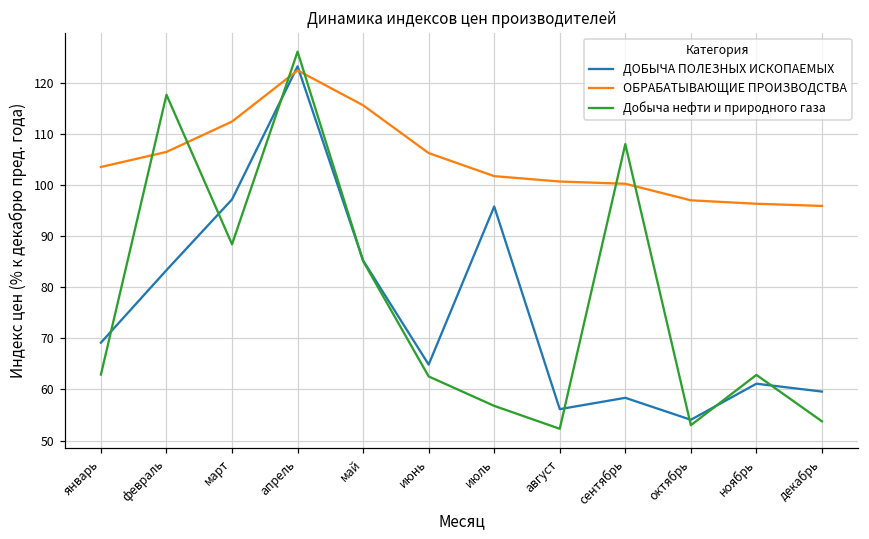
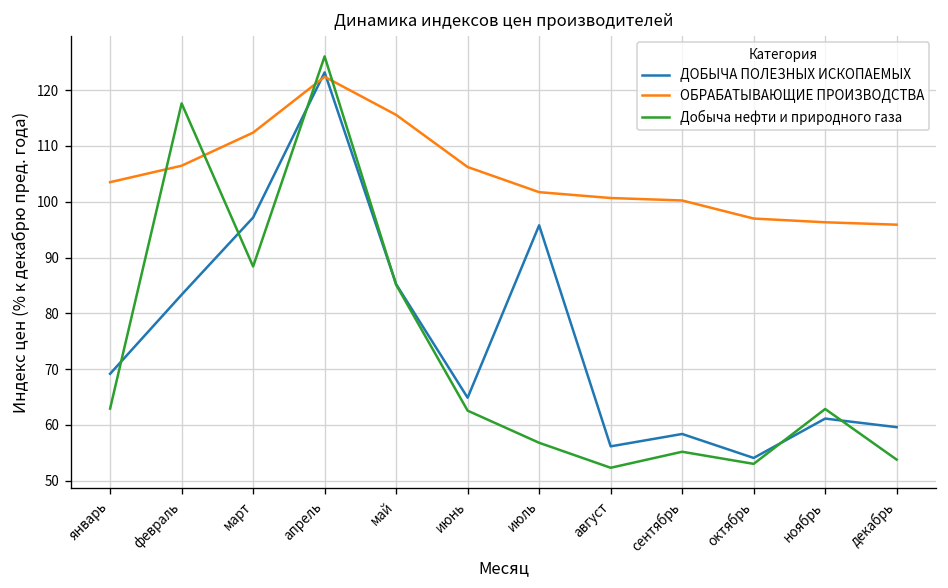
Добыча нефти и природного газа, сентябрь: 108 -> 55
